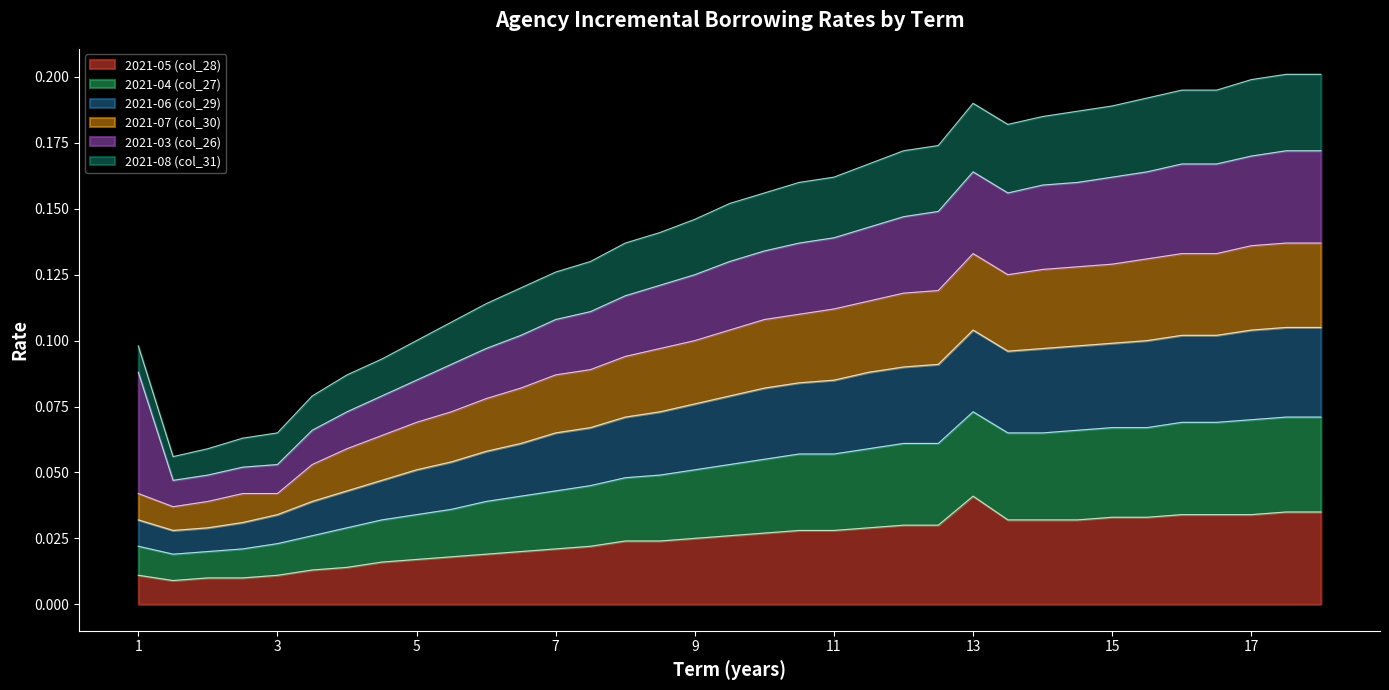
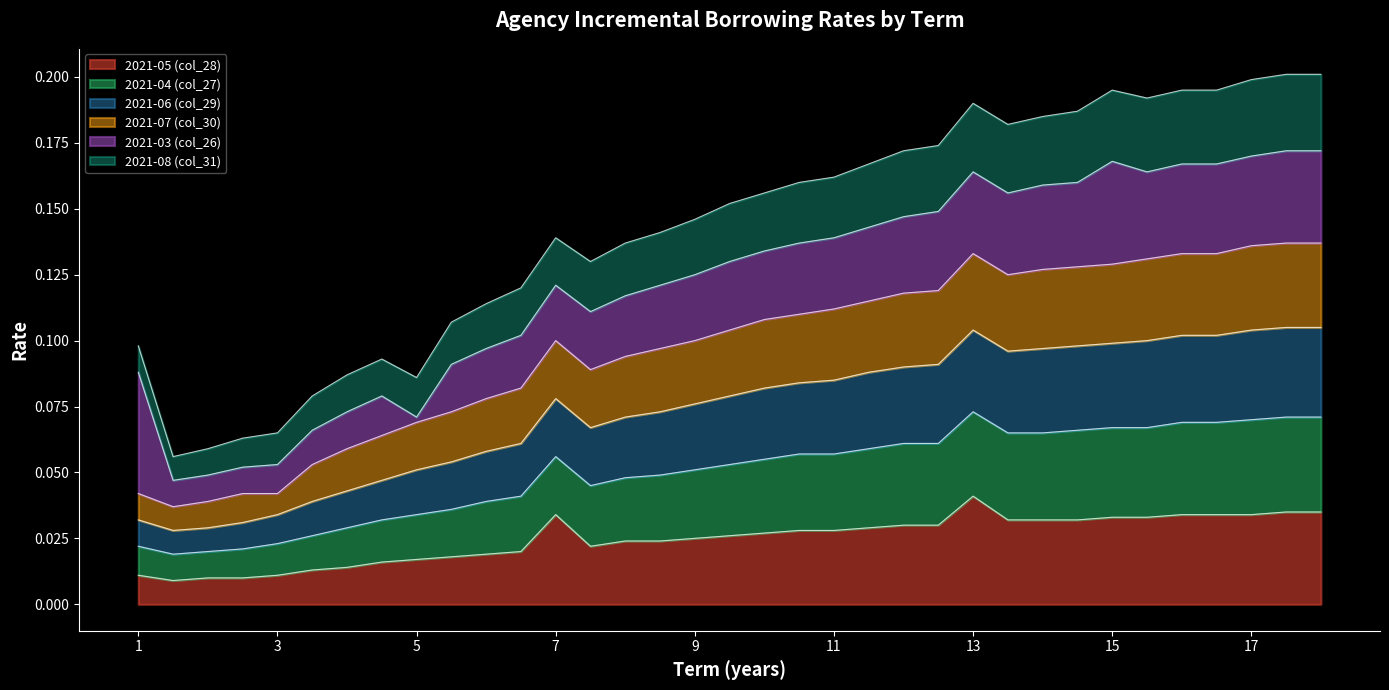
2021-03 (col_26), 5: 0.016 -> 0.002
2021-05 (col_28), 7: 0.021 -> 0.034
2021-03 (col_26), 15: 0.033 -> 0.039
